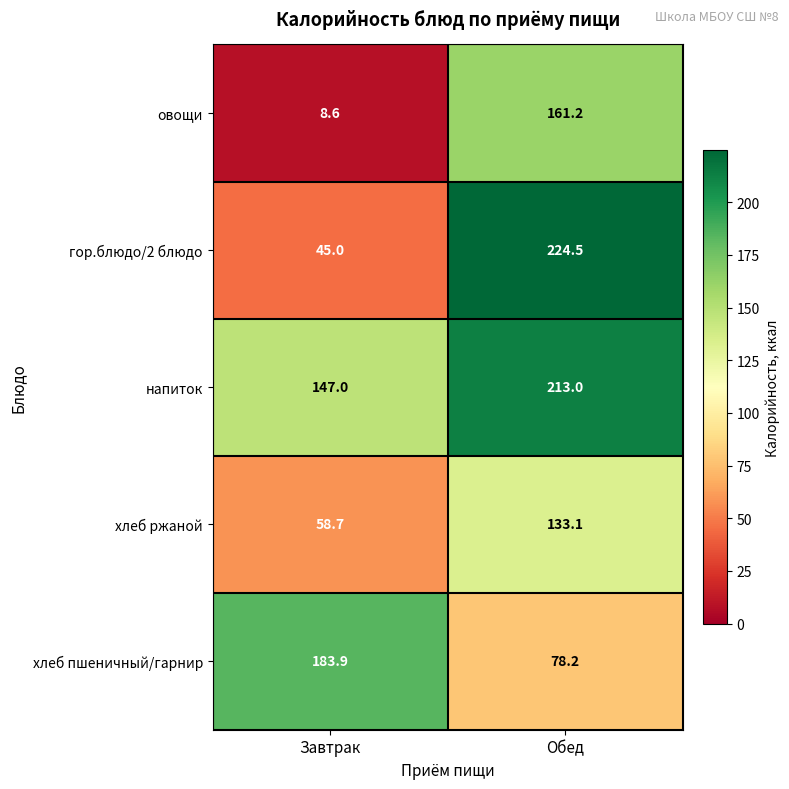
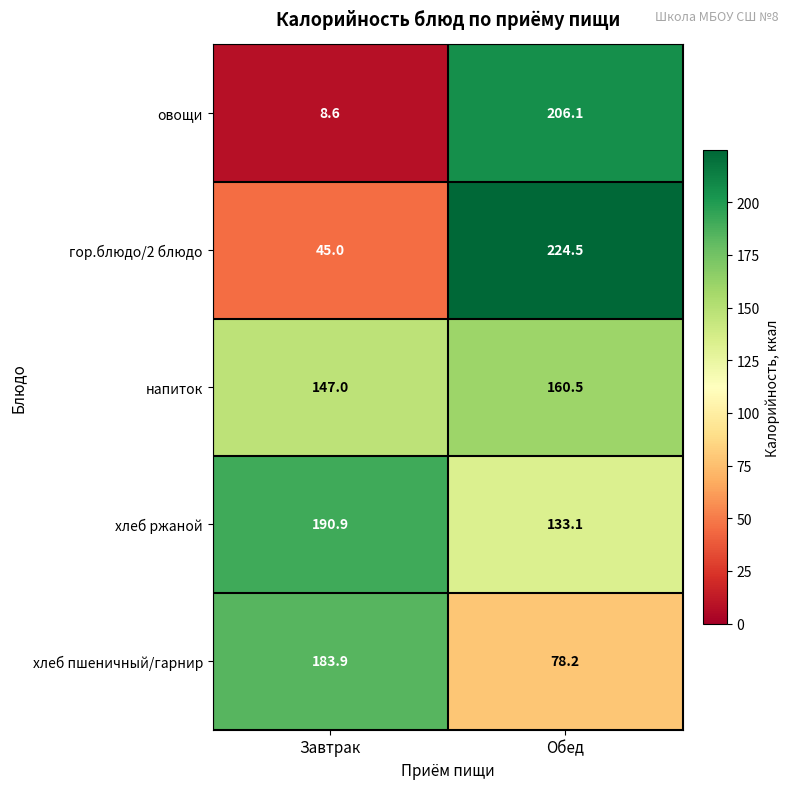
овощи, Обед: 161.2 -> 206.1
напиток, Обед: 213.0 -> 160.5
хлеб ржаной, Завтрак: 58.7 -> 190.9
